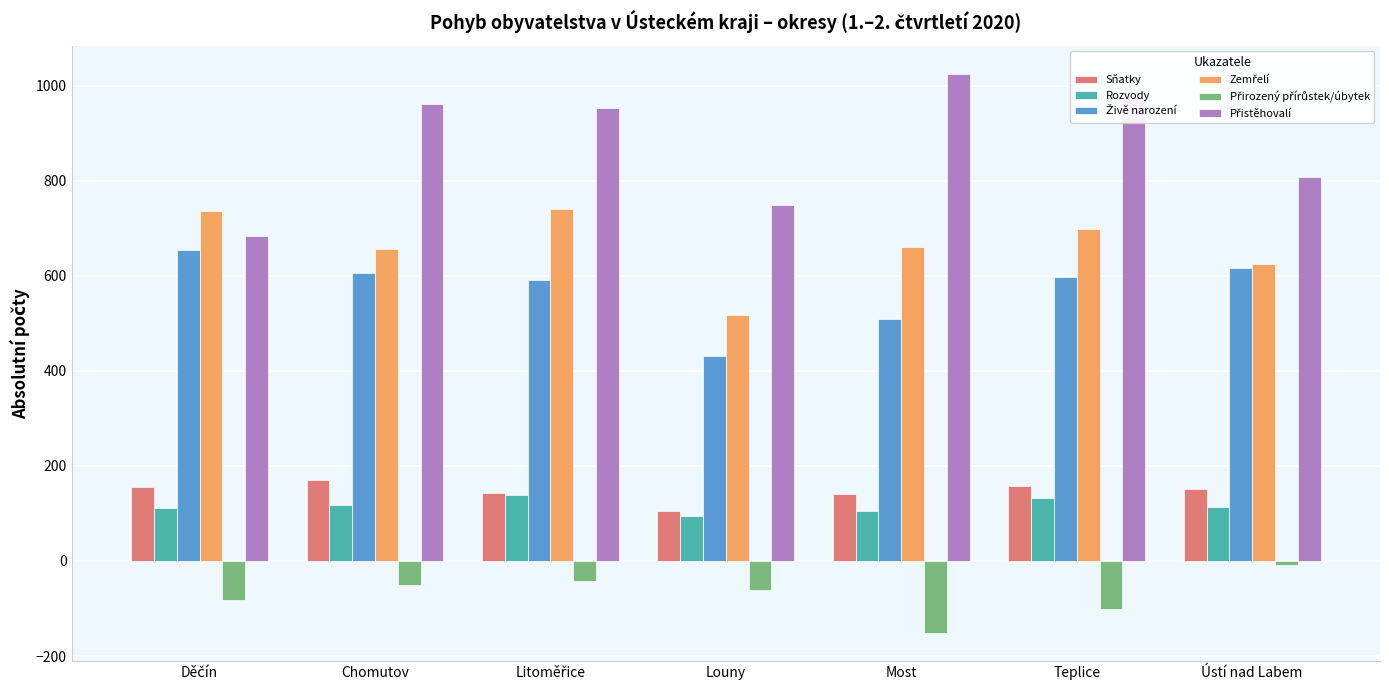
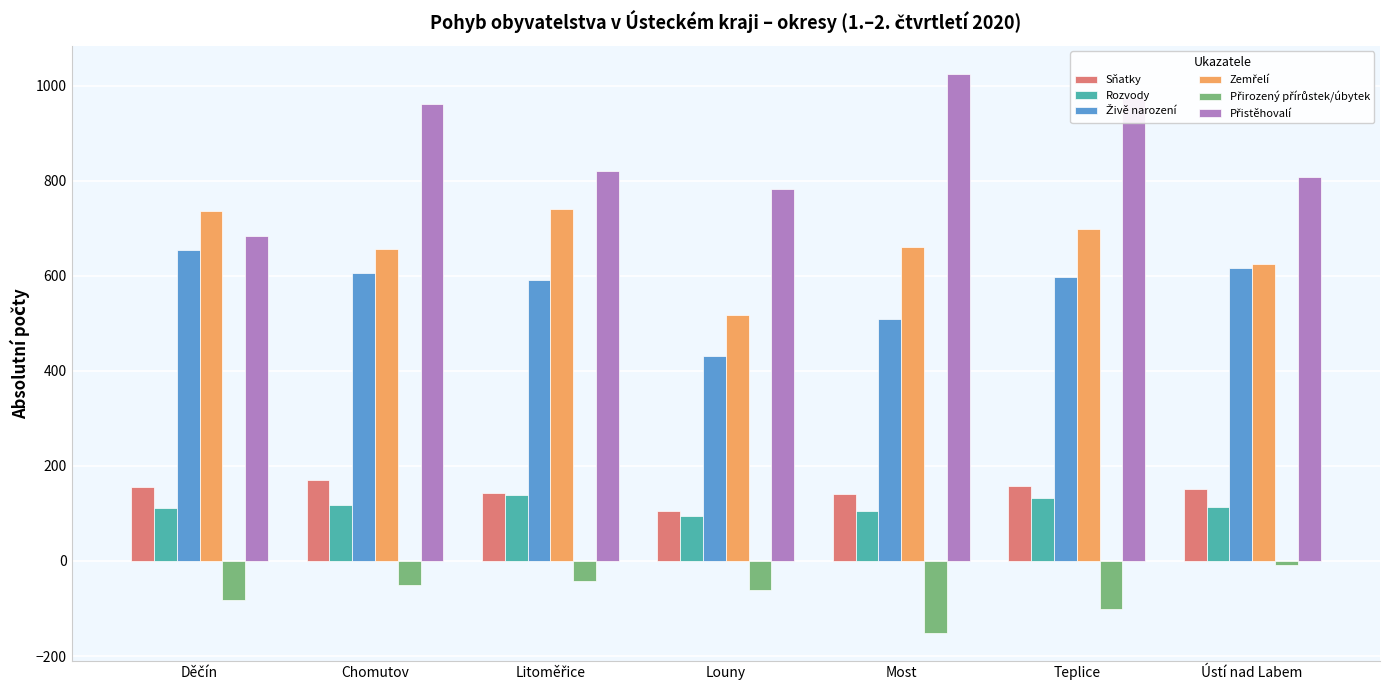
Přistěhovalí, Litoměřice: 950 -> 820
Přistěhovalí, Louny: 750 -> 780
